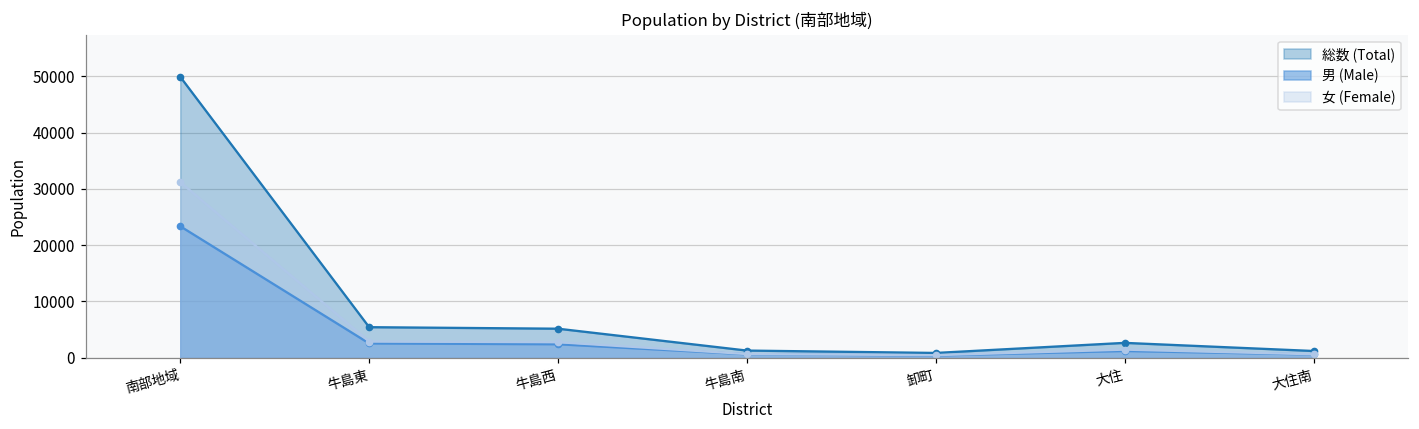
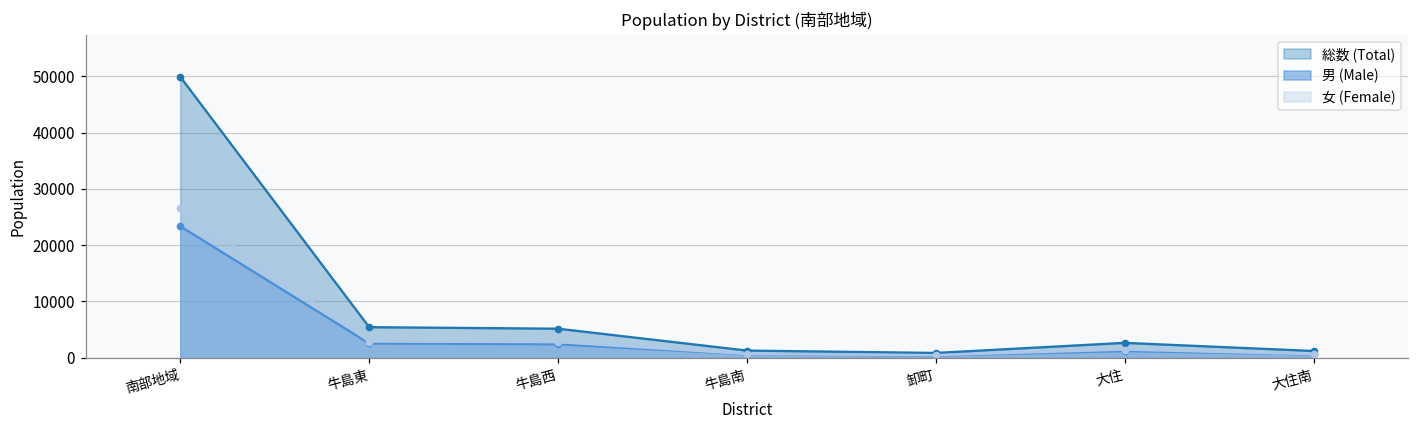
女 (Female), 南部地域: 31000 -> 27000
